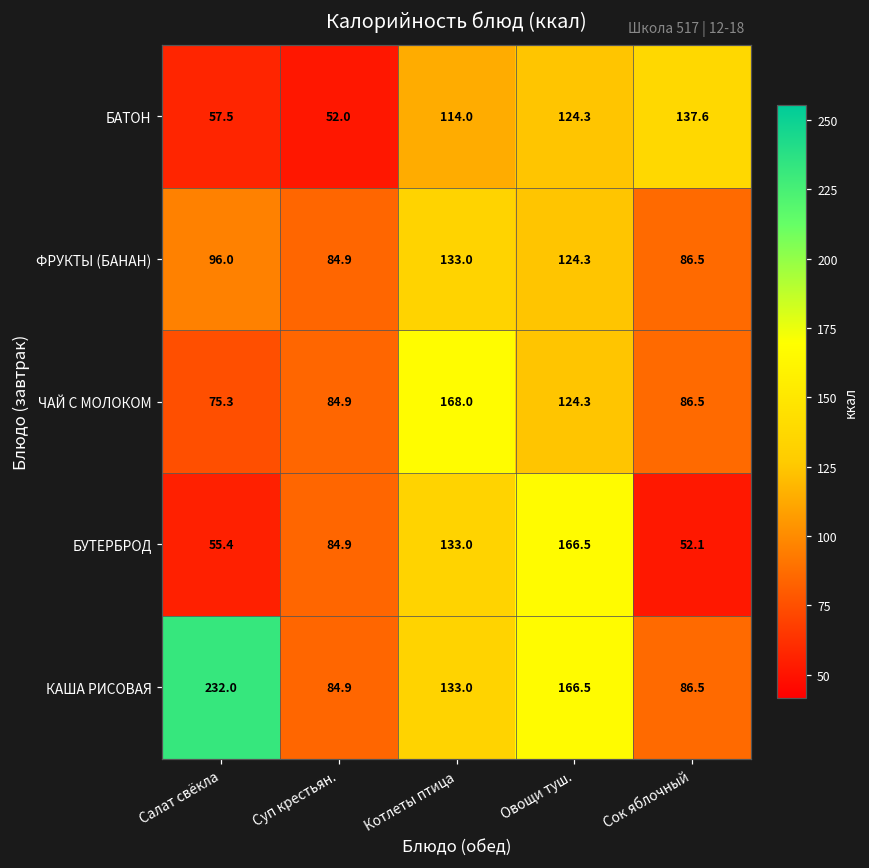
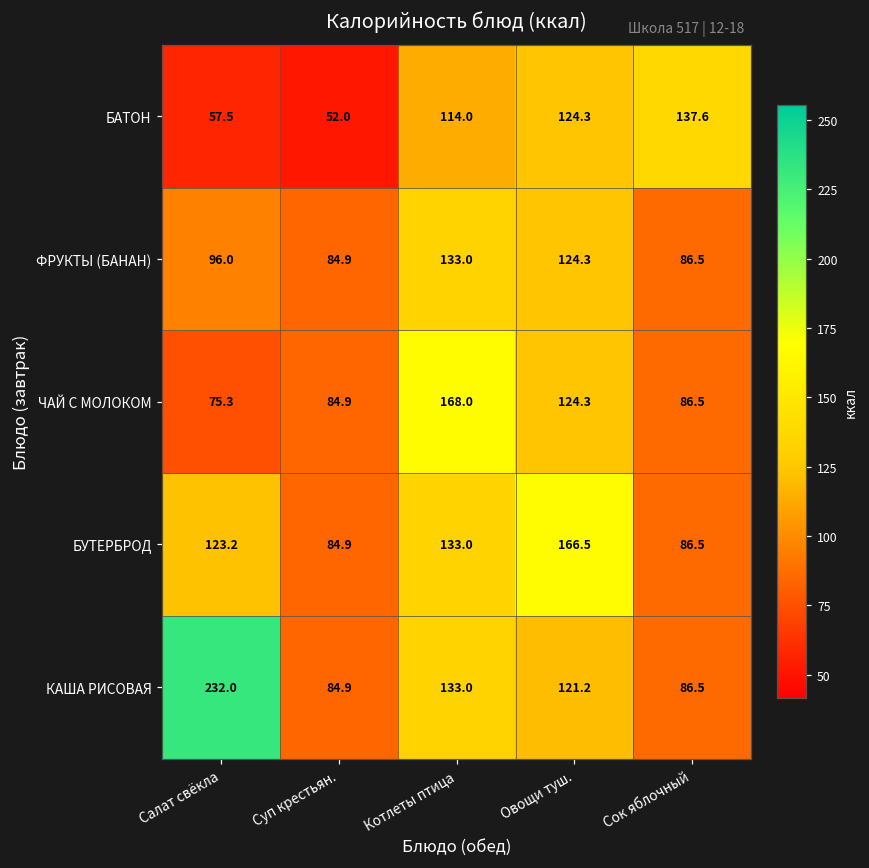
БУТЕРБРОД, Салат свёкла: 55.4 -> 123.2
БУТЕРБРОД, Сок яблочный: 52.1 -> 86.5
КАША РИСОВАЯ, Овощи туш.: 166.5 -> 121.2
